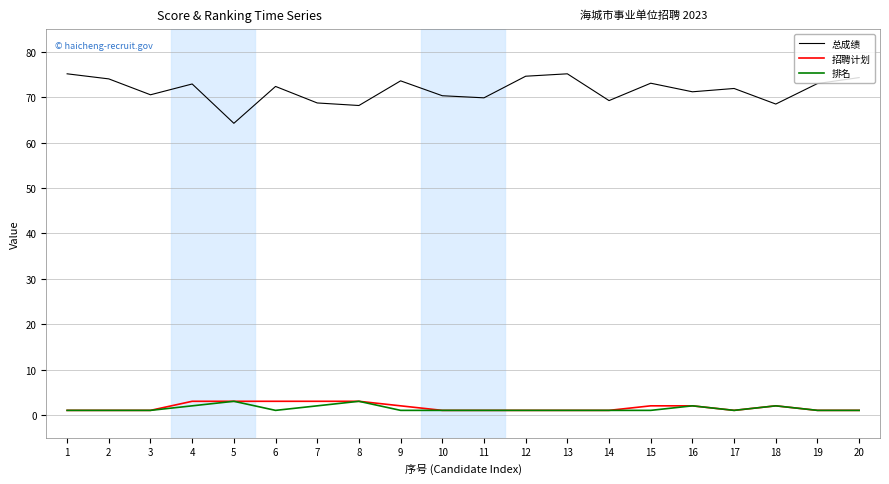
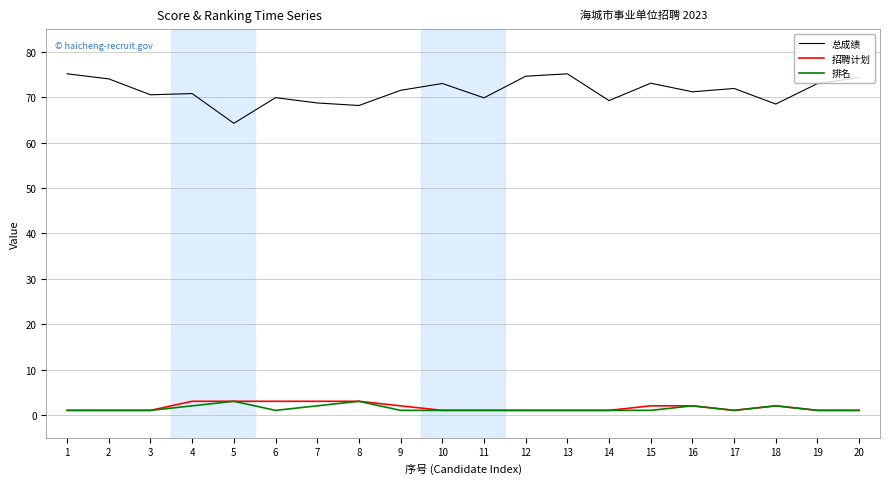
总成绩, 4: 73 -> 71
总成绩, 6: 72 -> 70
总成绩, 9: 74 -> 71
总成绩, 10: 70 -> 73
